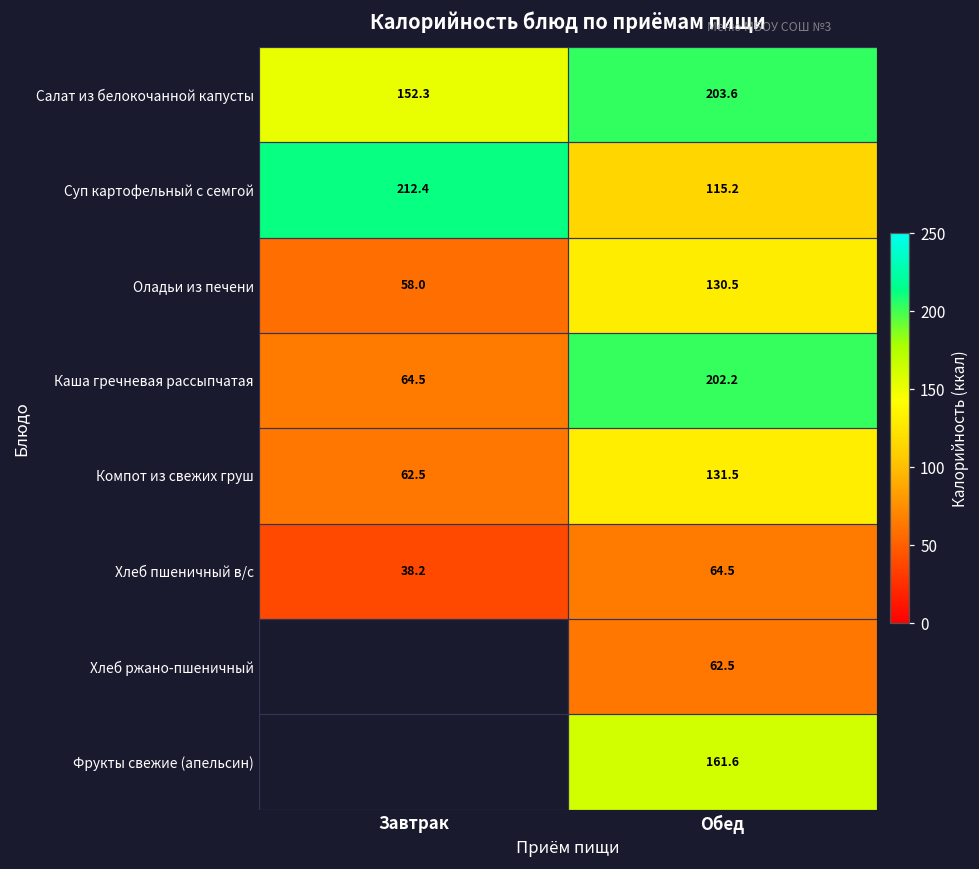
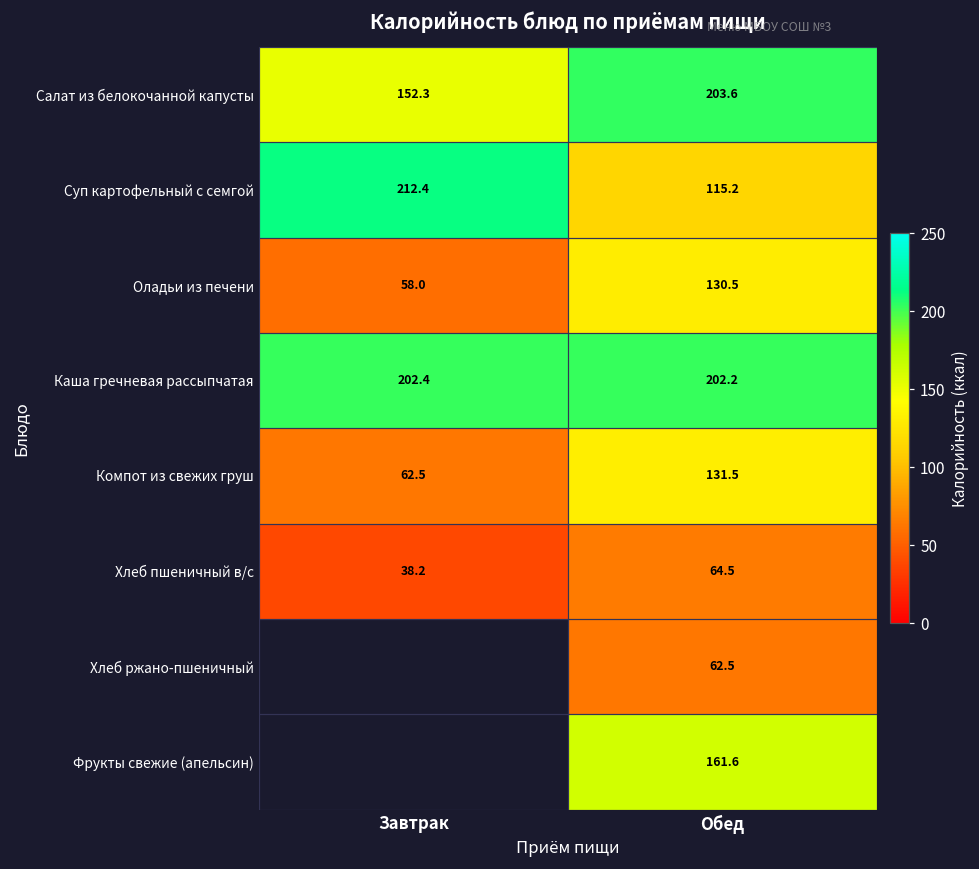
Каша гречневая рассыпчатая, Завтрак: 64.5 -> 202.4
